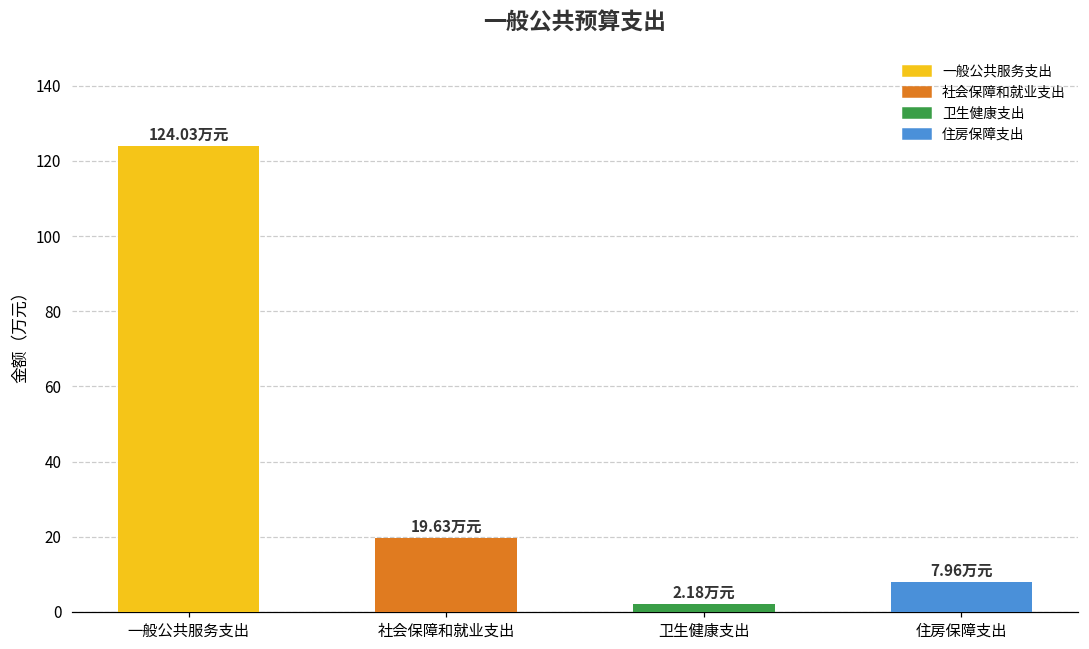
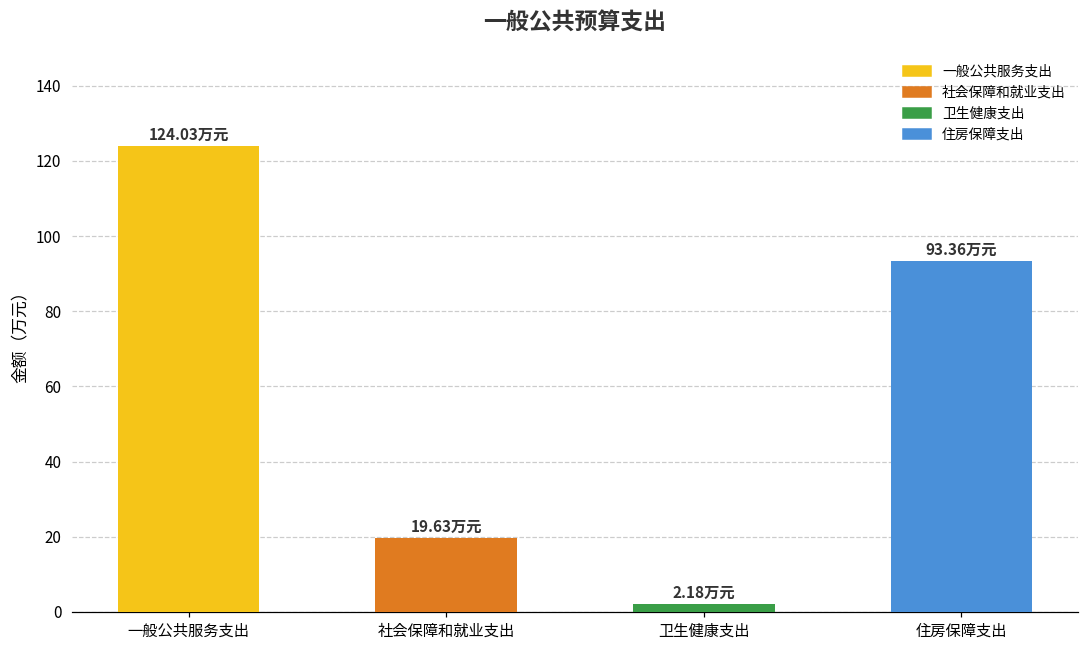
住房保障支出: 7.96 -> 93.36
